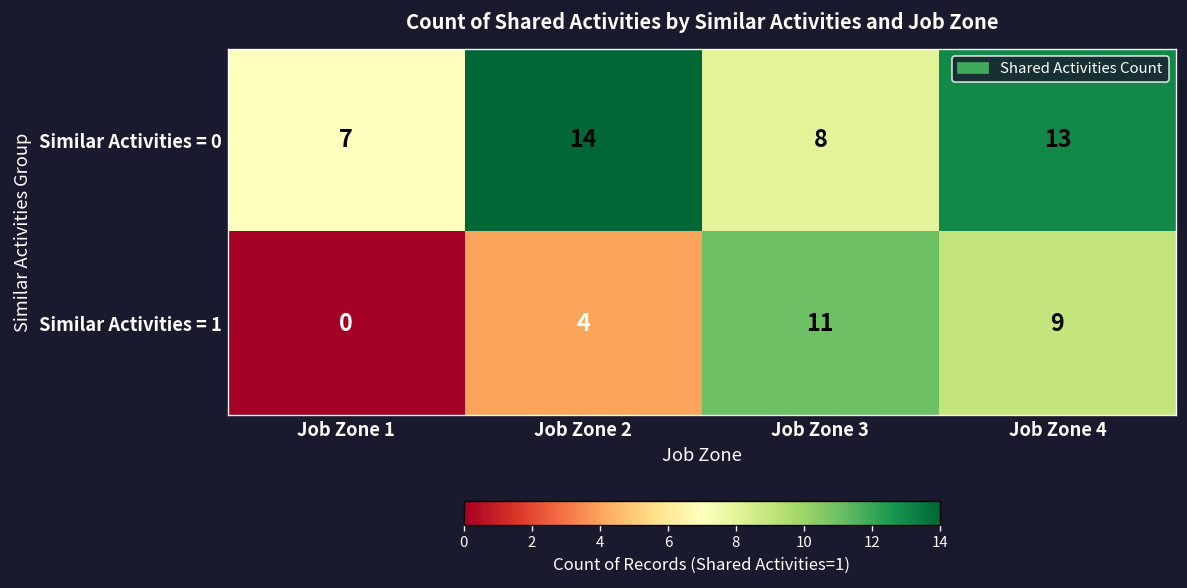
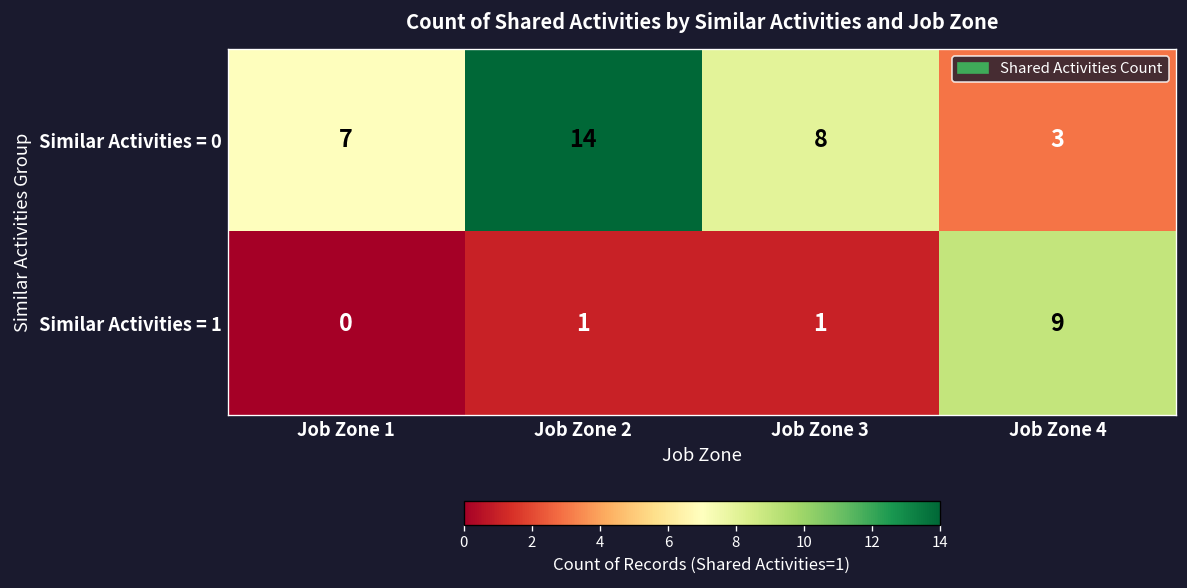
Similar Activities = 0, Job Zone 4: 13 -> 3
Similar Activities = 1, Job Zone 2: 4 -> 1
Similar Activities = 1, Job Zone 3: 11 -> 1
